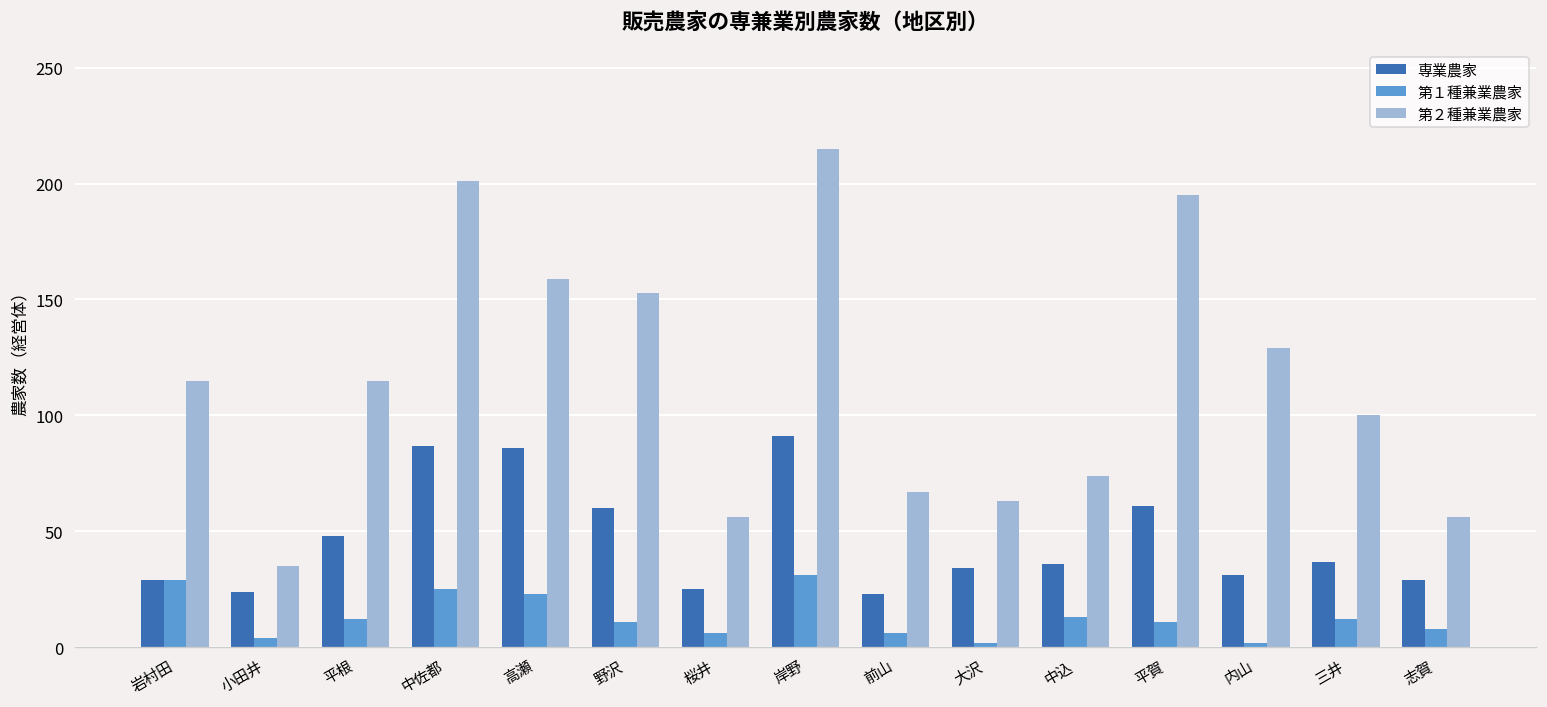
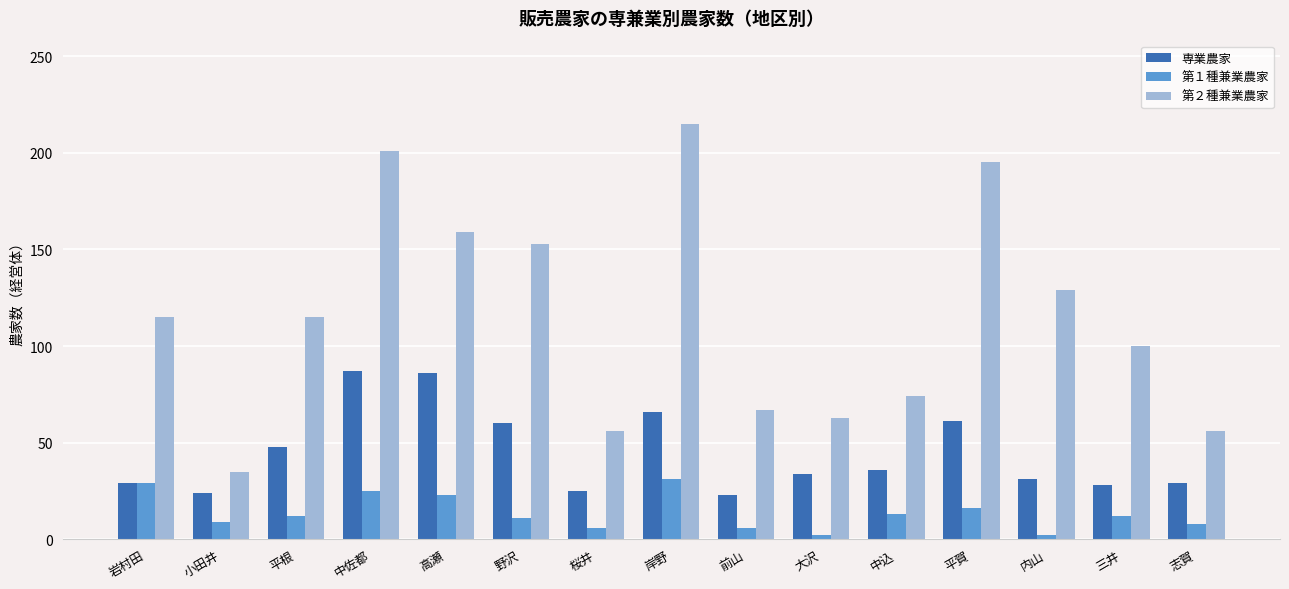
第１種兼業農家, 小田井: 4 -> 9
専業農家, 岸野: 91 -> 66
第１種兼業農家, 平賀: 11 -> 16
専業農家, 三井: 37 -> 28
